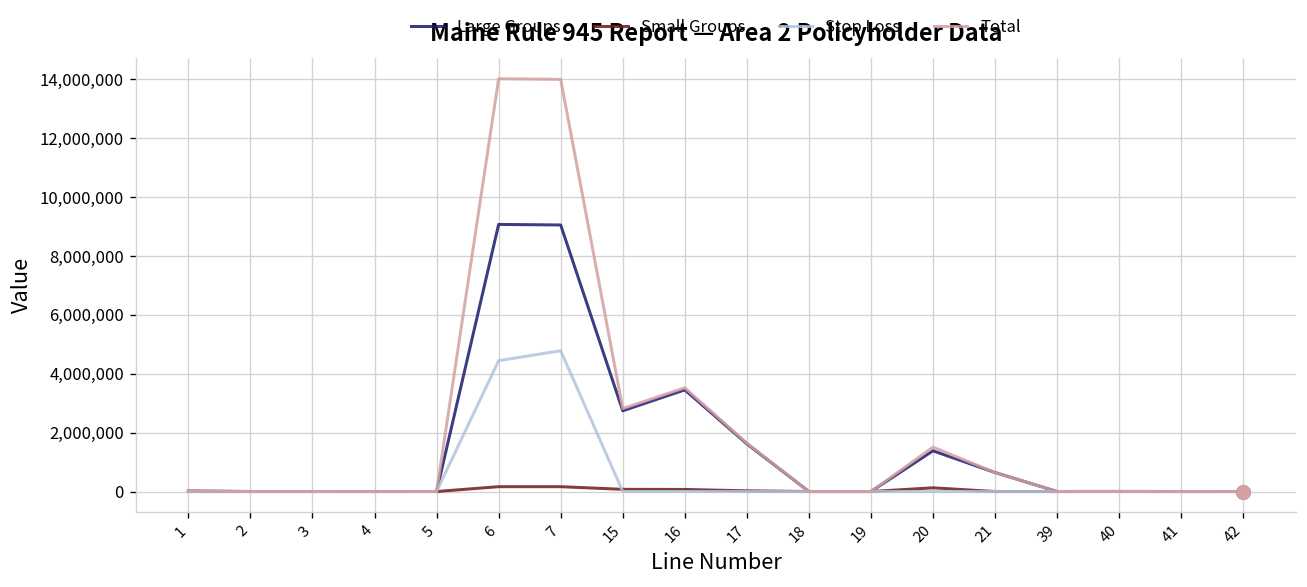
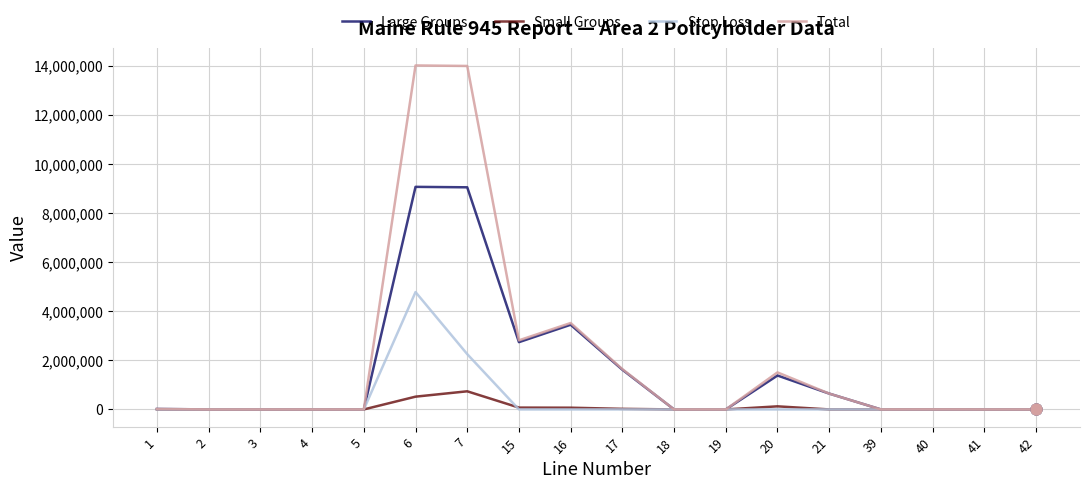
Small Groups, 6: 200,000 -> 500,000
Stop Loss, 6: 4,400,000 -> 4,800,000
Small Groups, 7: 200,000 -> 700,000
Stop Loss, 7: 4,800,000 -> 2,300,000
